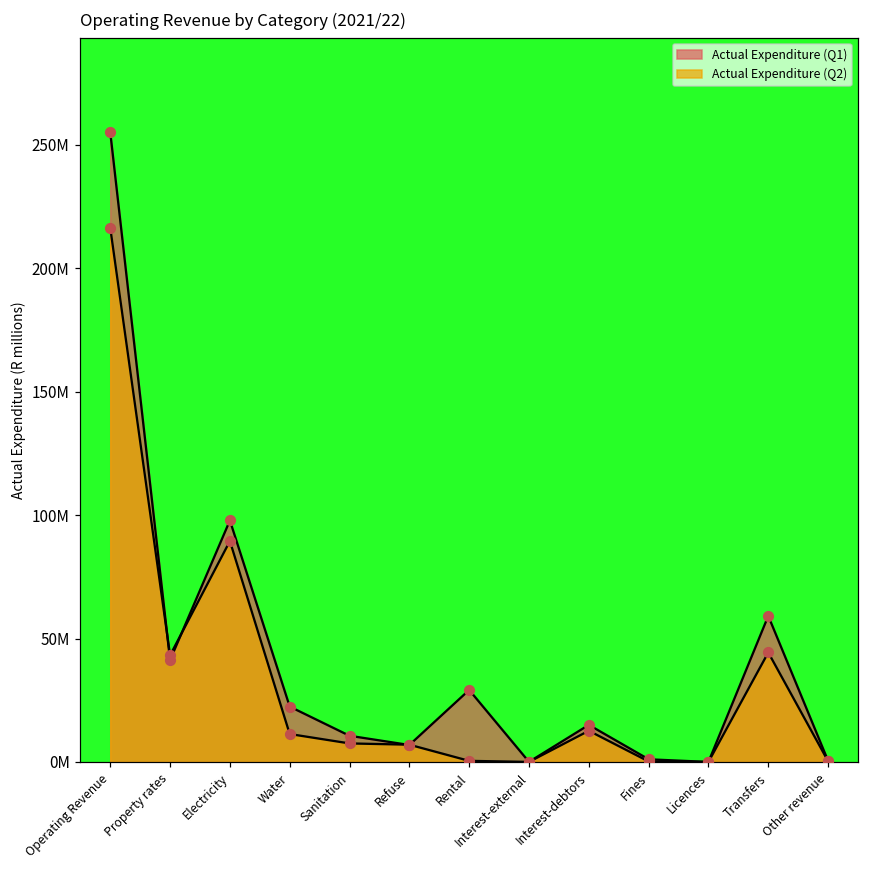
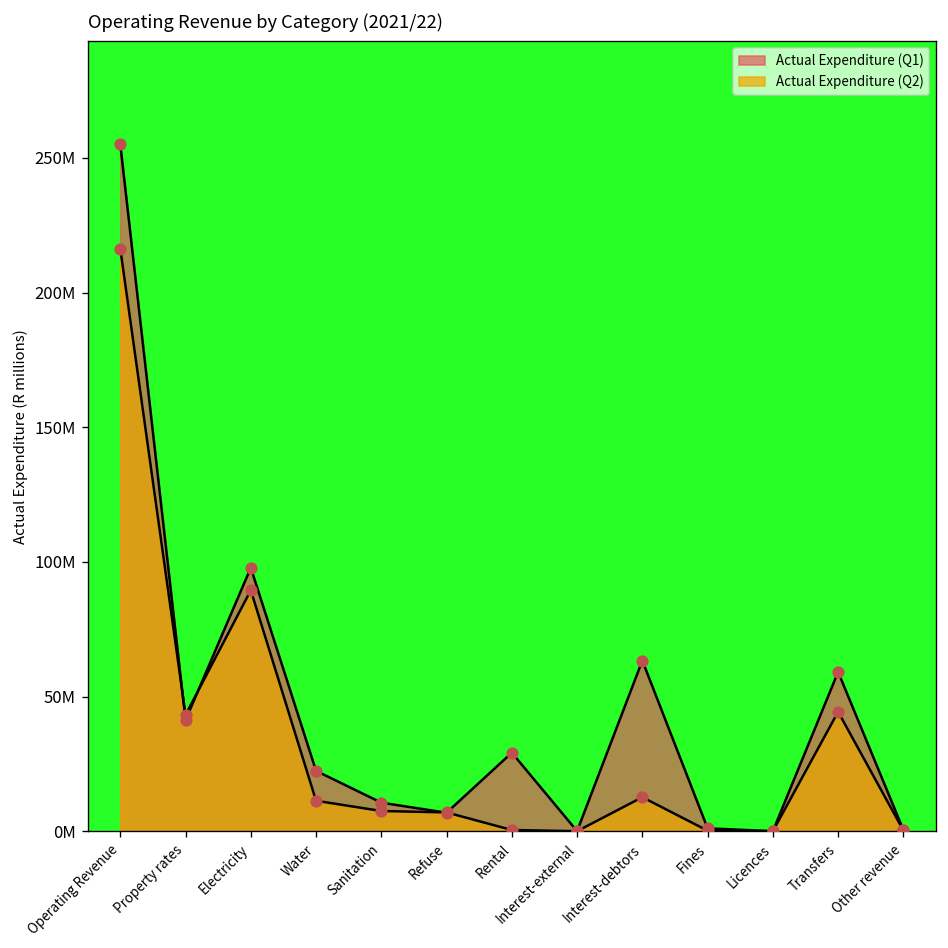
Actual Expenditure (Q1), Interest-debtors: 15000000 -> 63000000
